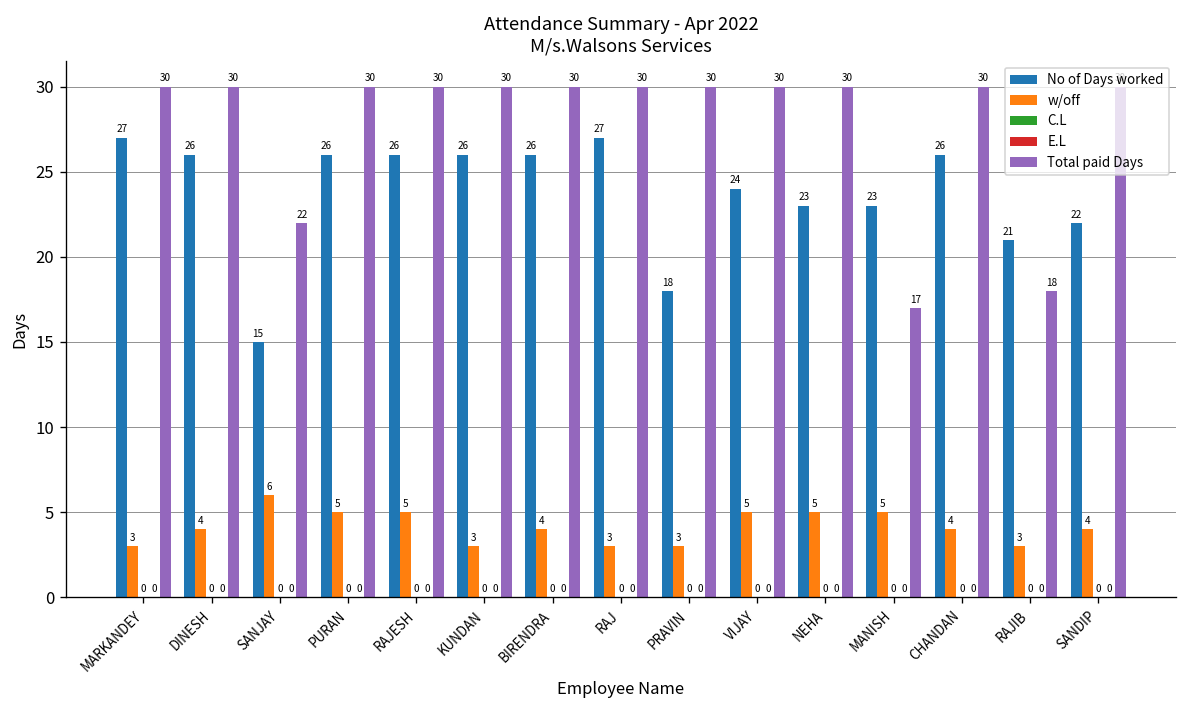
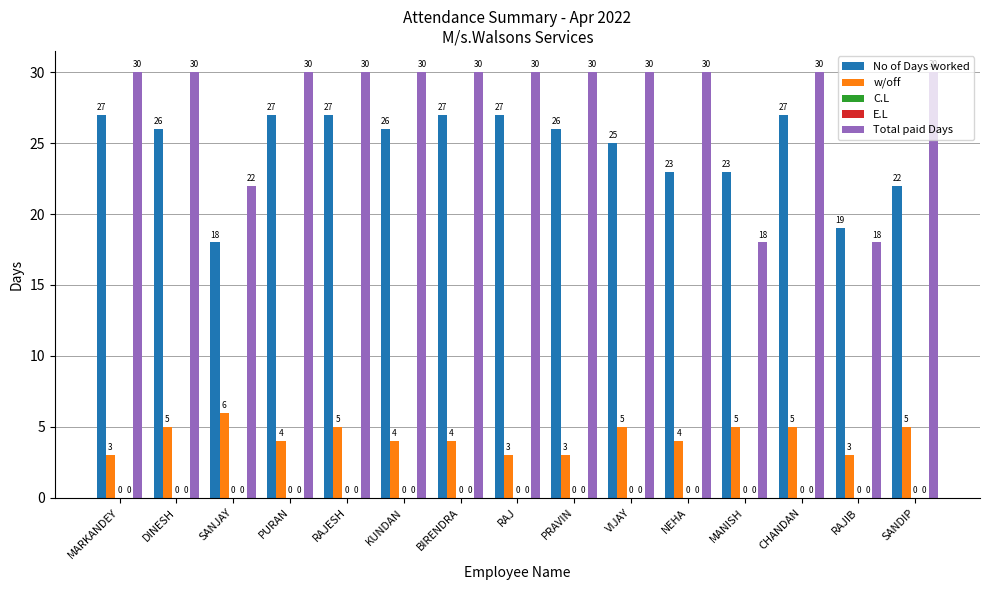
w/off, DINESH: 4 -> 5
No of Days worked, SANJAY: 15 -> 18
No of Days worked, PURAN: 26 -> 27
w/off, PURAN: 5 -> 4
No of Days worked, RAJESH: 26 -> 27
w/off, KUNDAN: 3 -> 4
No of Days worked, BIRENDRA: 26 -> 27
No of Days worked, PRAVIN: 18 -> 26
No of Days worked, VIJAY: 24 -> 25
w/off, NEHA: 5 -> 4
Total paid Days, MANISH: 17 -> 18
No of Days worked, CHANDAN: 26 -> 27
w/off, CHANDAN: 4 -> 5
No of Days worked, RAJIB: 21 -> 19
w/off, SANDIP: 4 -> 5
